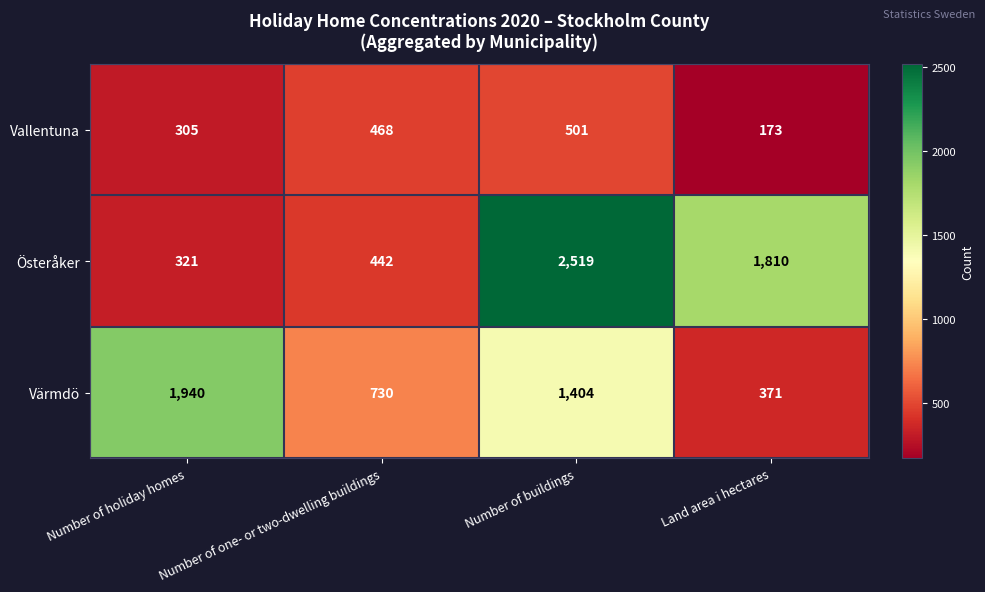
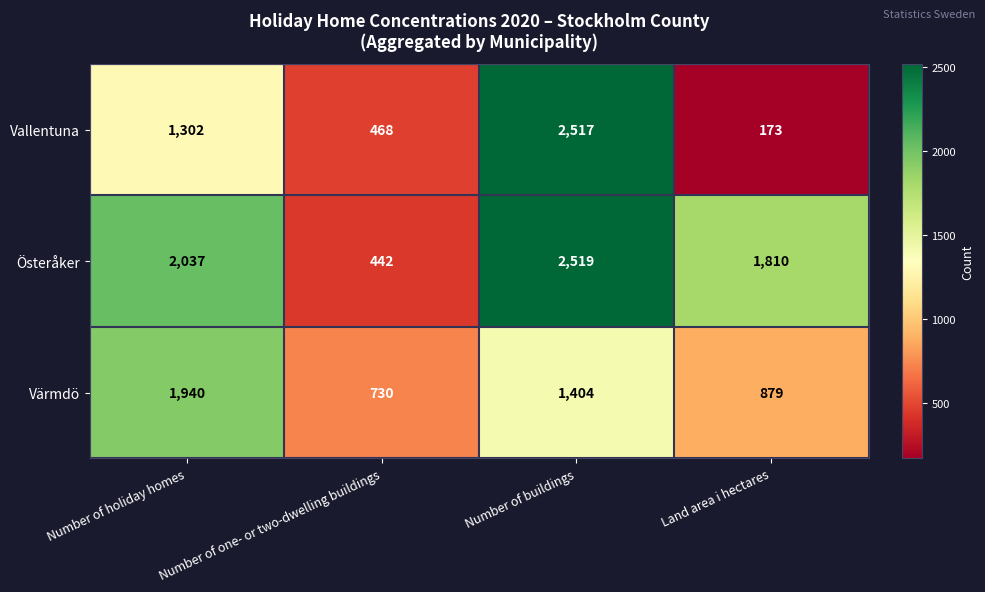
Vallentuna, Number of holiday homes: 305 -> 1,302
Vallentuna, Number of buildings: 501 -> 2,517
Österåker, Number of holiday homes: 321 -> 2,037
Värmdö, Land area i hectares: 371 -> 879
